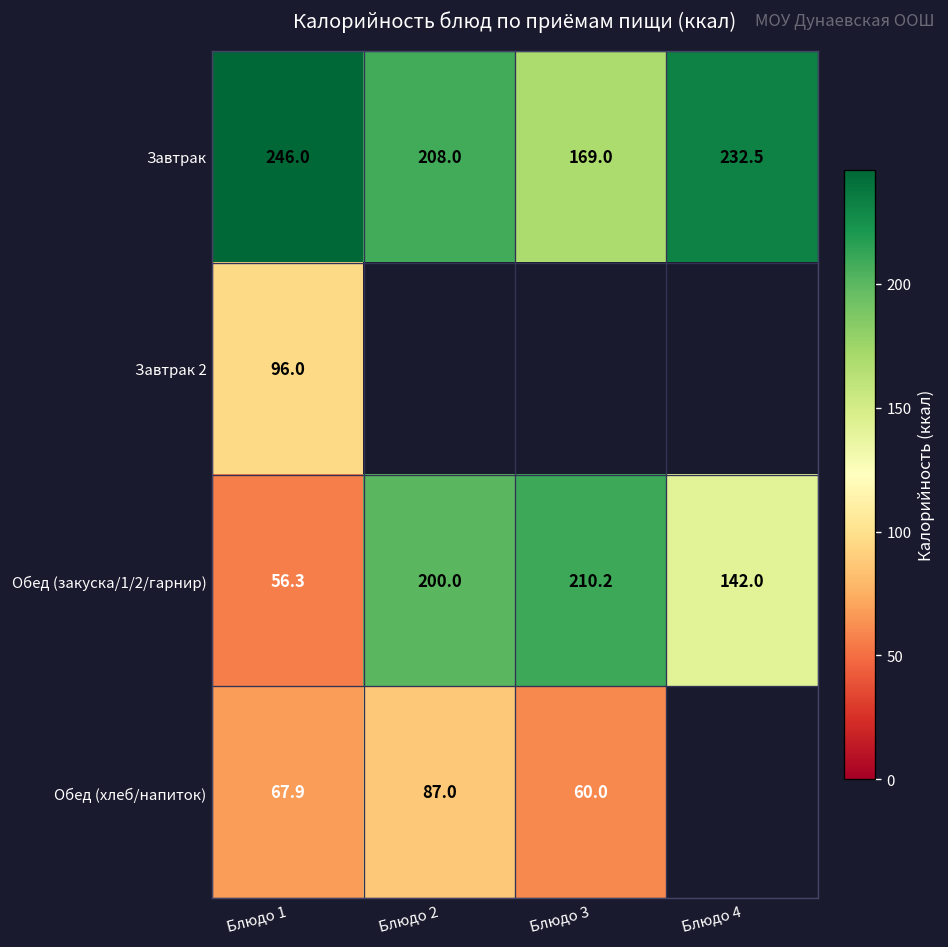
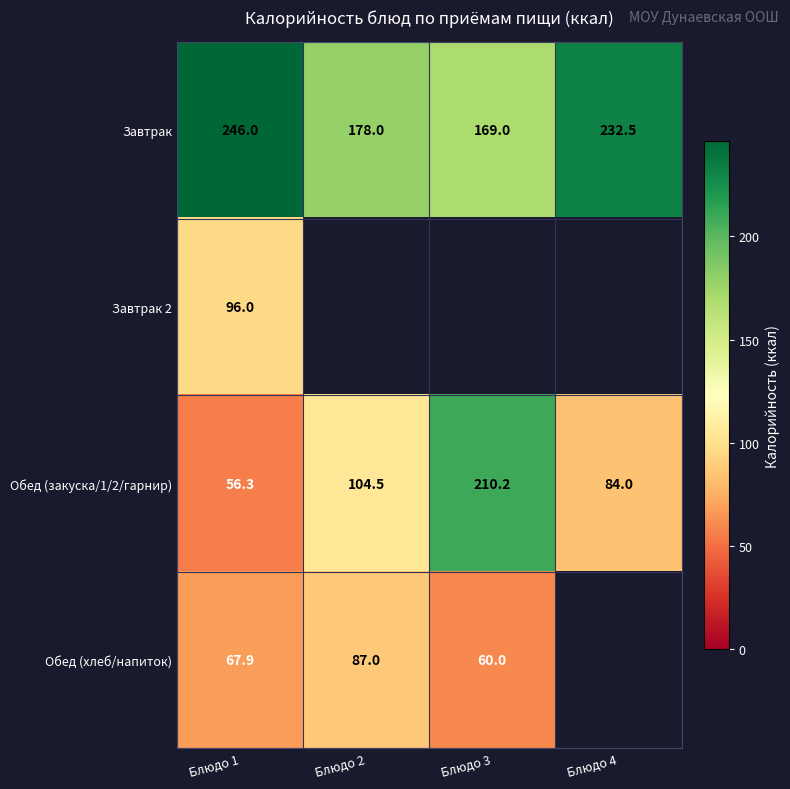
Завтрак, Блюдо 2: 208.0 -> 178.0
Обед (закуска/1/2/гарнир), Блюдо 2: 200.0 -> 104.5
Обед (закуска/1/2/гарнир), Блюдо 4: 142.0 -> 84.0
